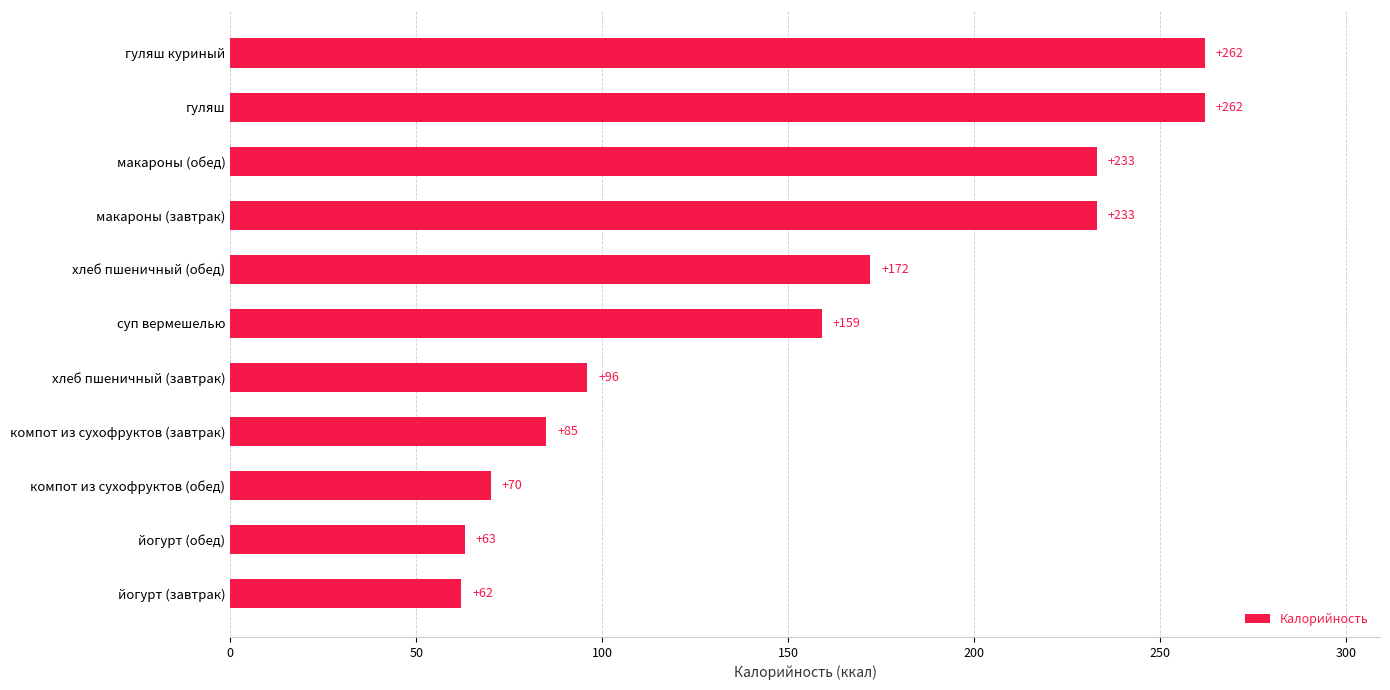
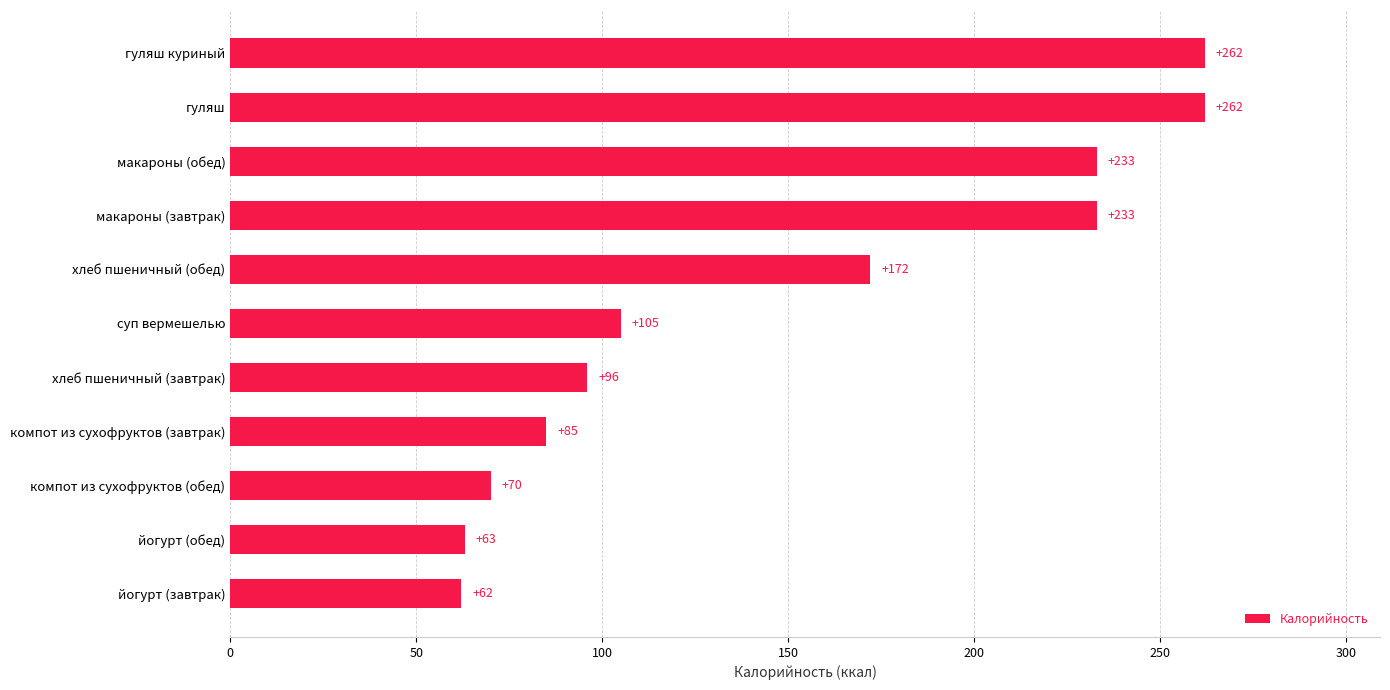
суп вермешелью: +159 -> +105
